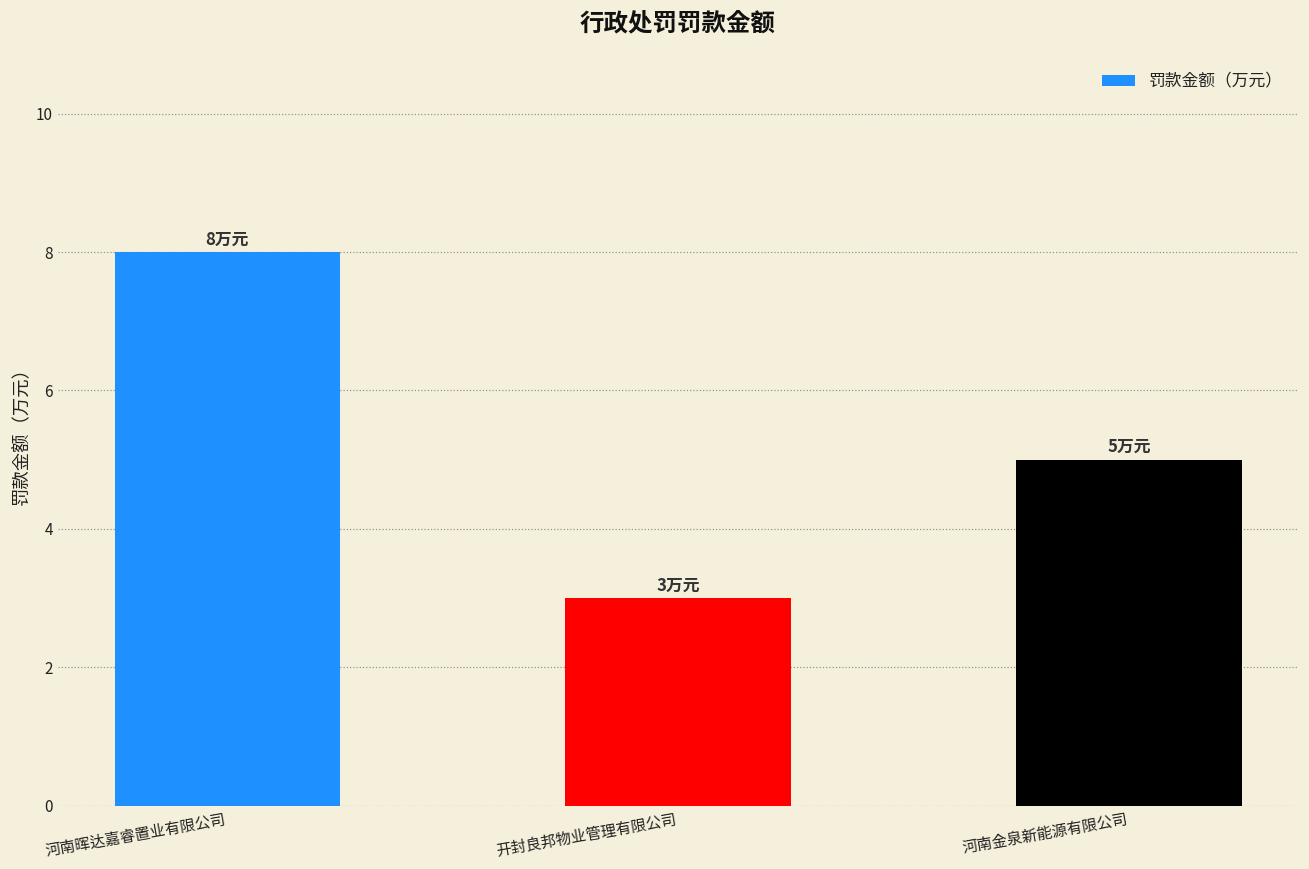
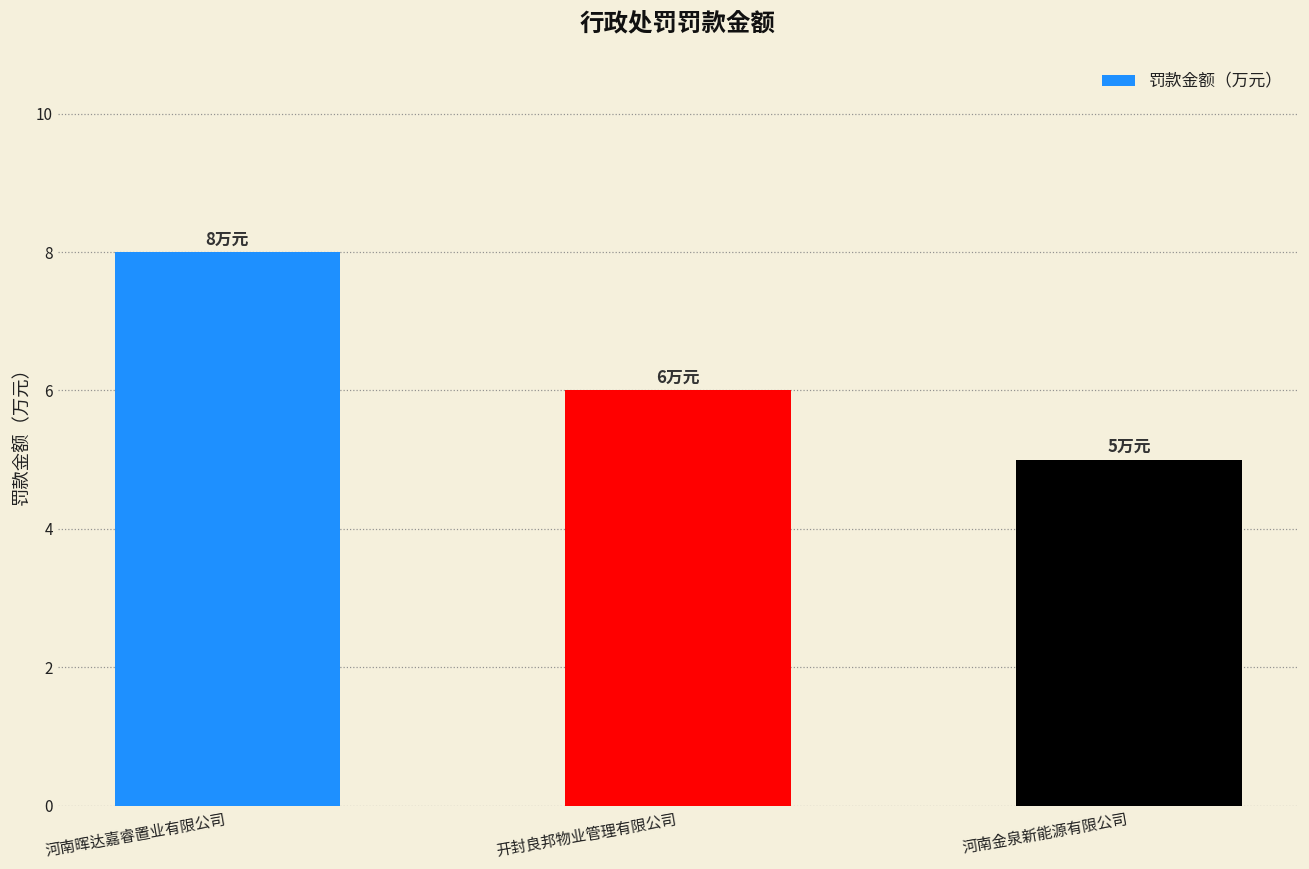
开封良邦物业管理有限公司: 3 -> 6
